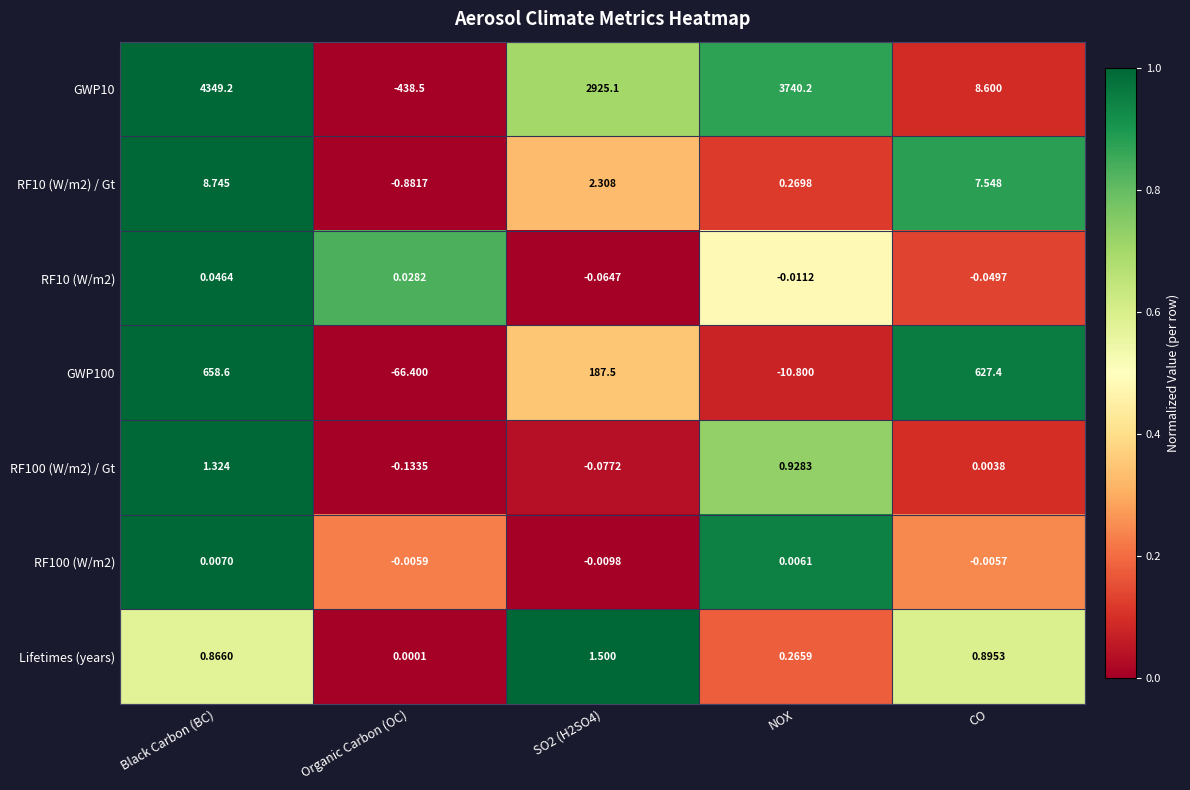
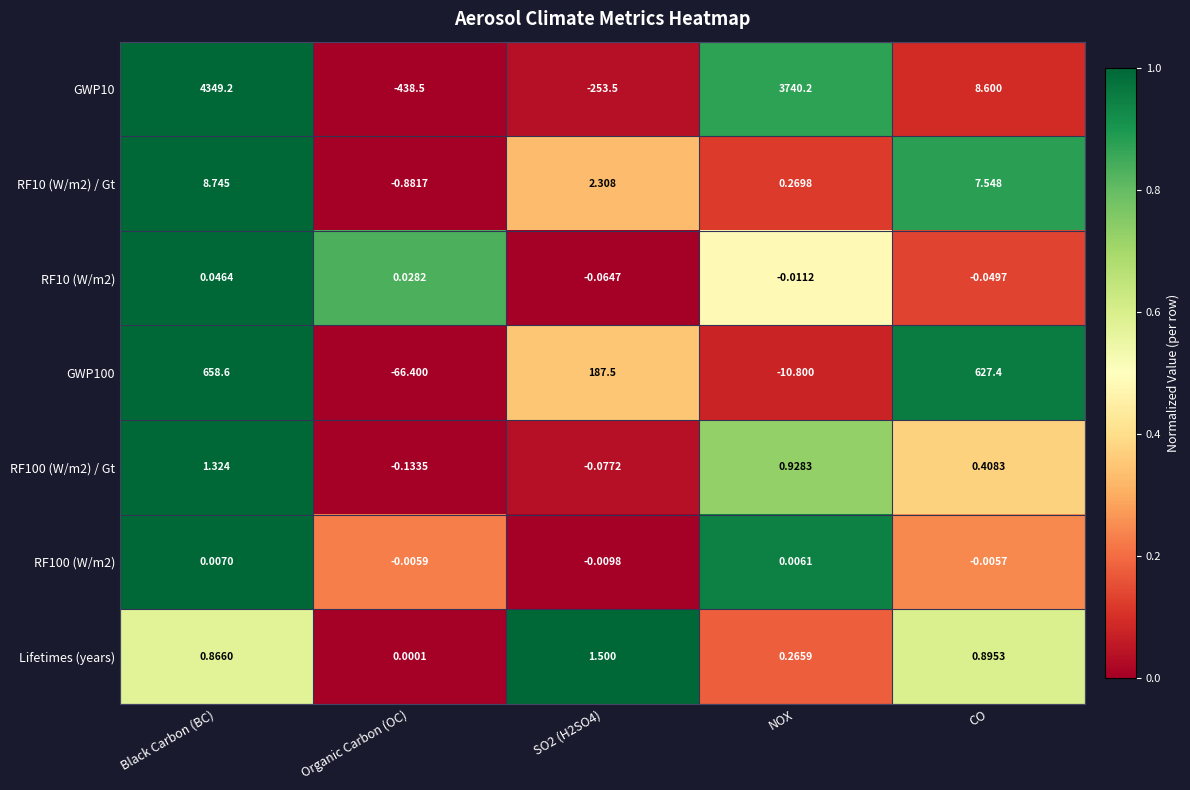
GWP10, SO2 (H2SO4): 2925.1 -> -253.5
RF100 (W/m2) / Gt, CO: 0.0038 -> 0.4083
